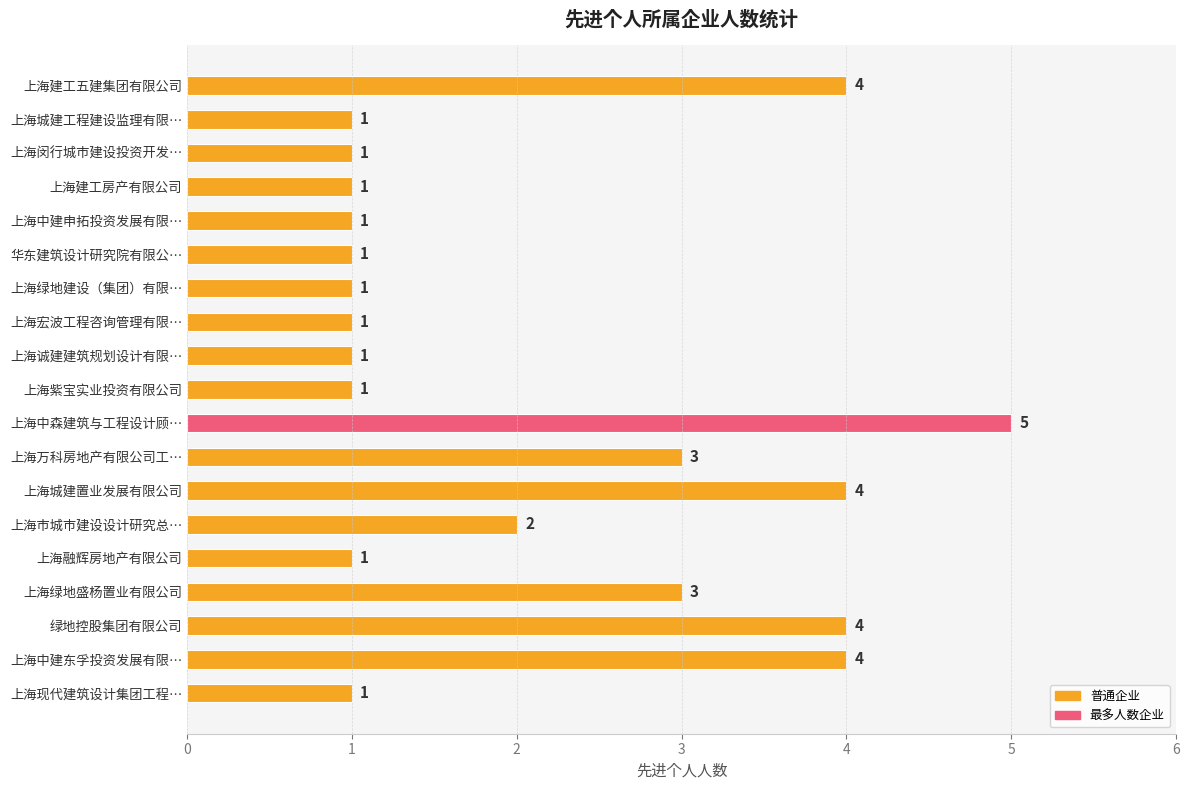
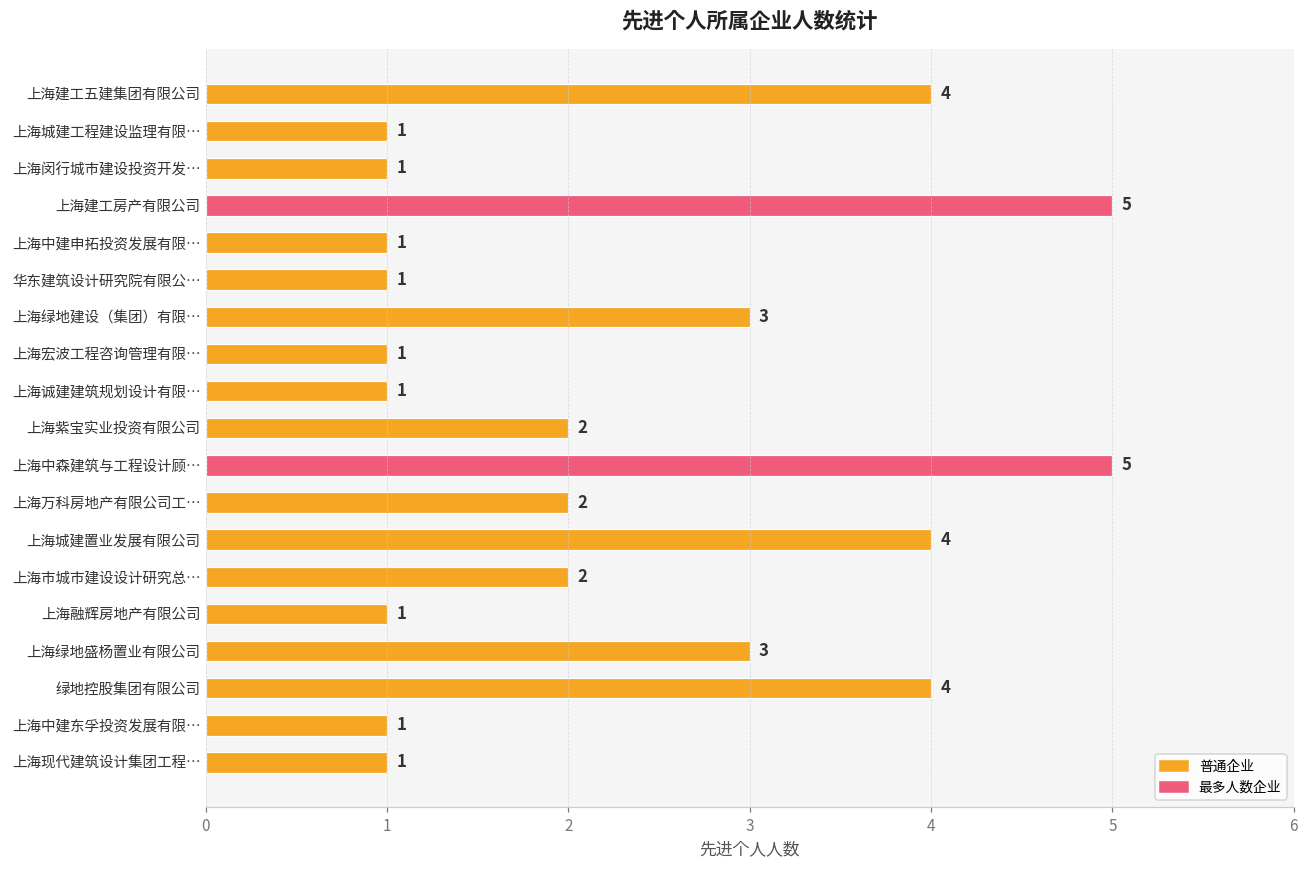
上海建工房产有限公司: 1 -> 5
上海绿地建设（集团）有限…: 1 -> 3
上海紫宝实业投资有限公司: 1 -> 2
上海万科房地产有限公司工…: 3 -> 2
上海中建东孚投资发展有限…: 4 -> 1
